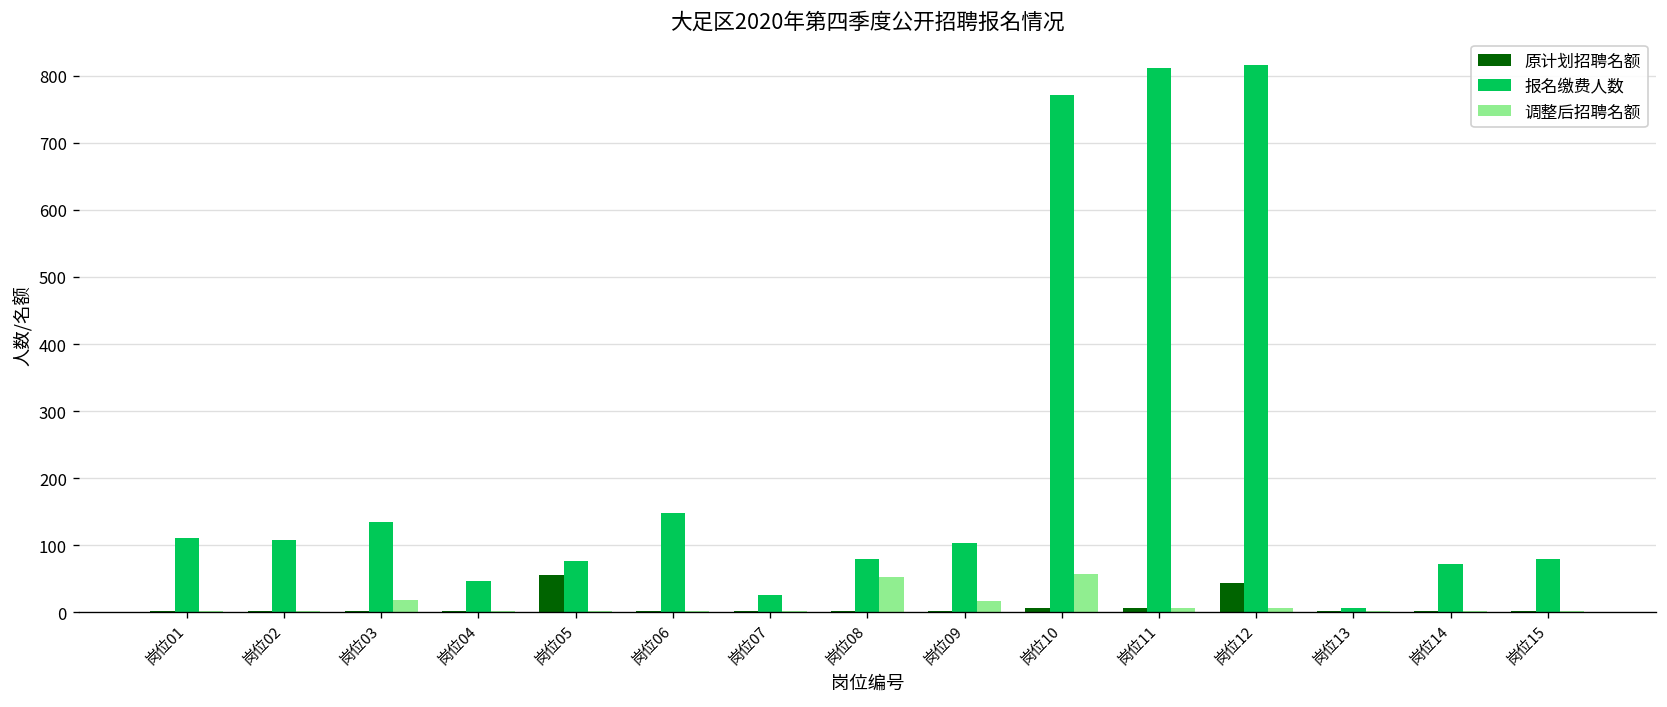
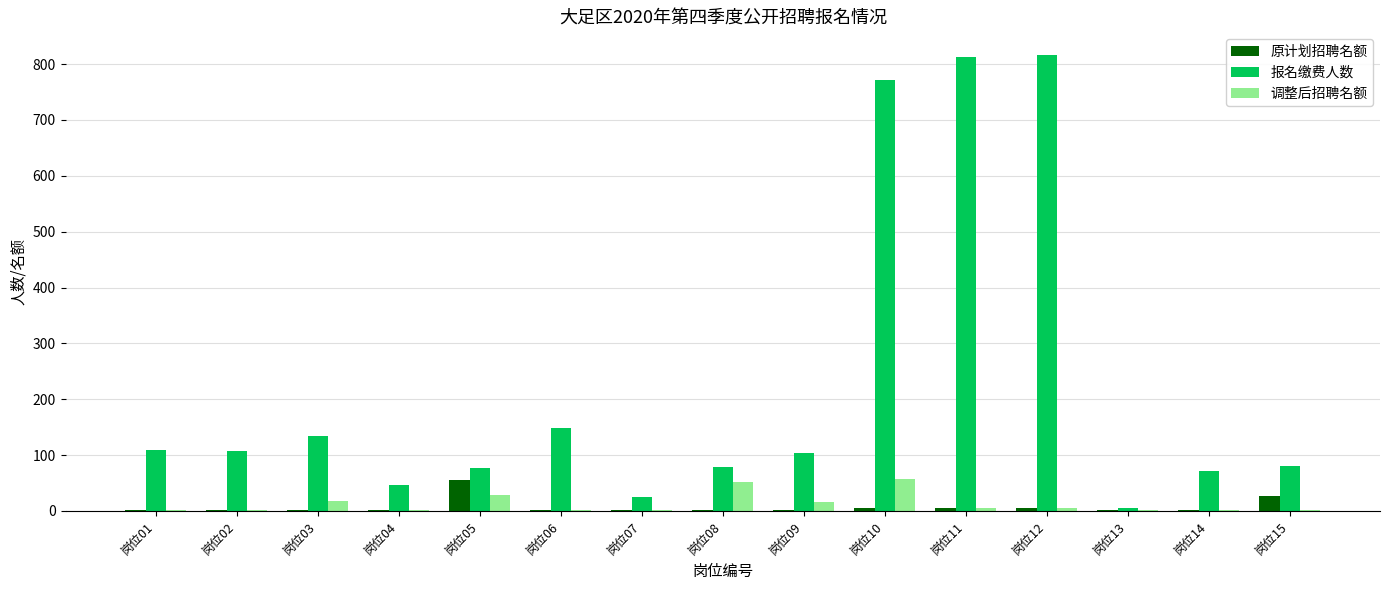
调整后招聘名额, 岗位05: 0 -> 30
原计划招聘名额, 岗位12: 40 -> 10
原计划招聘名额, 岗位15: 0 -> 30
